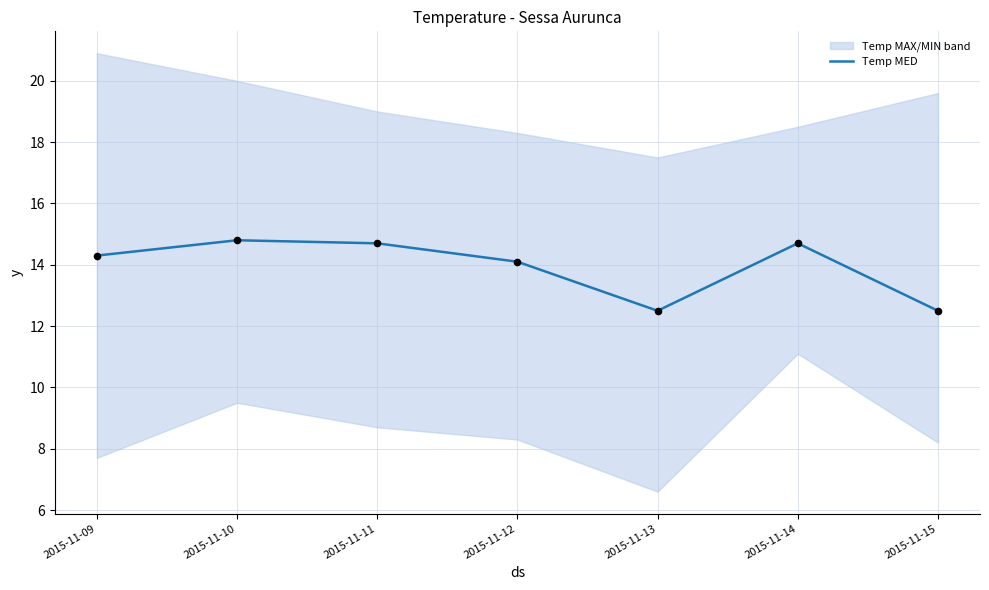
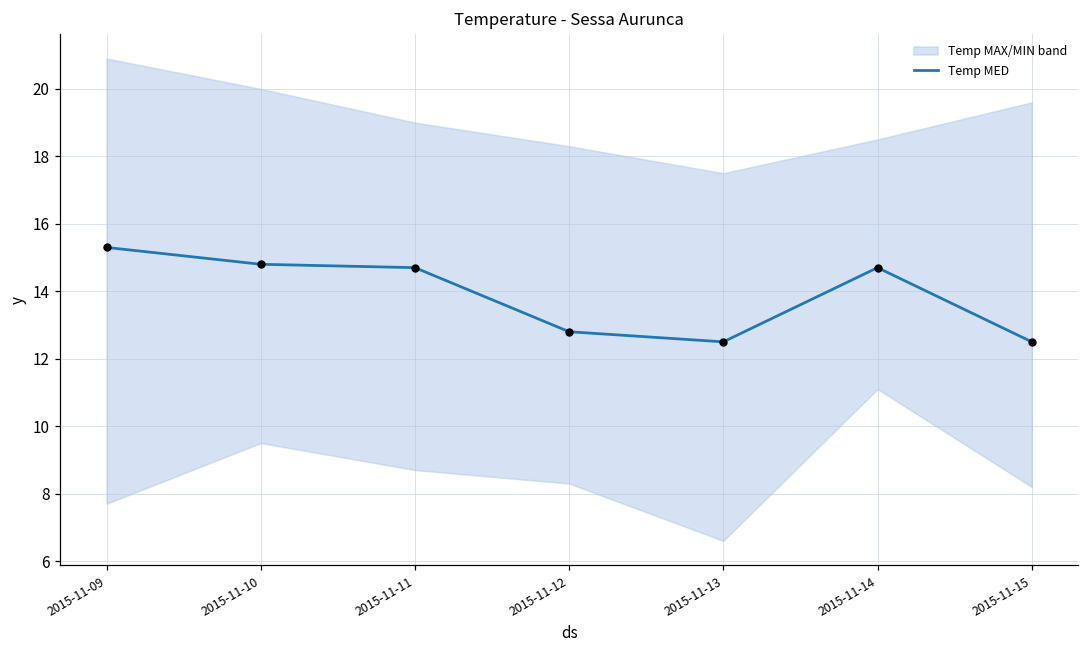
Temp MED, 2015-11-09: 14.3 -> 15.3
Temp MED, 2015-11-12: 14.1 -> 12.8
